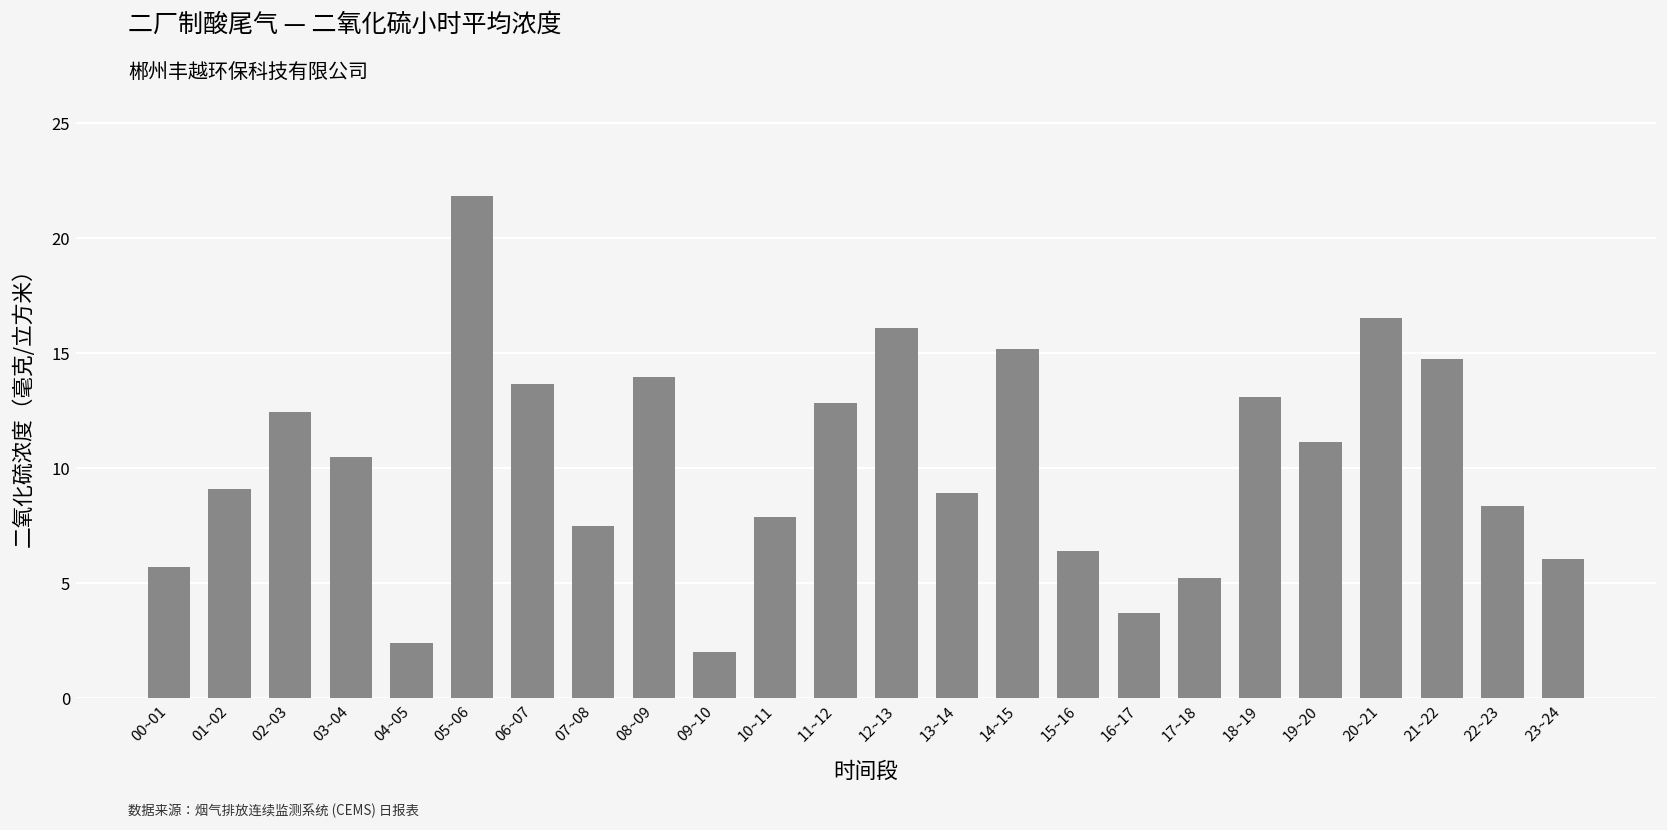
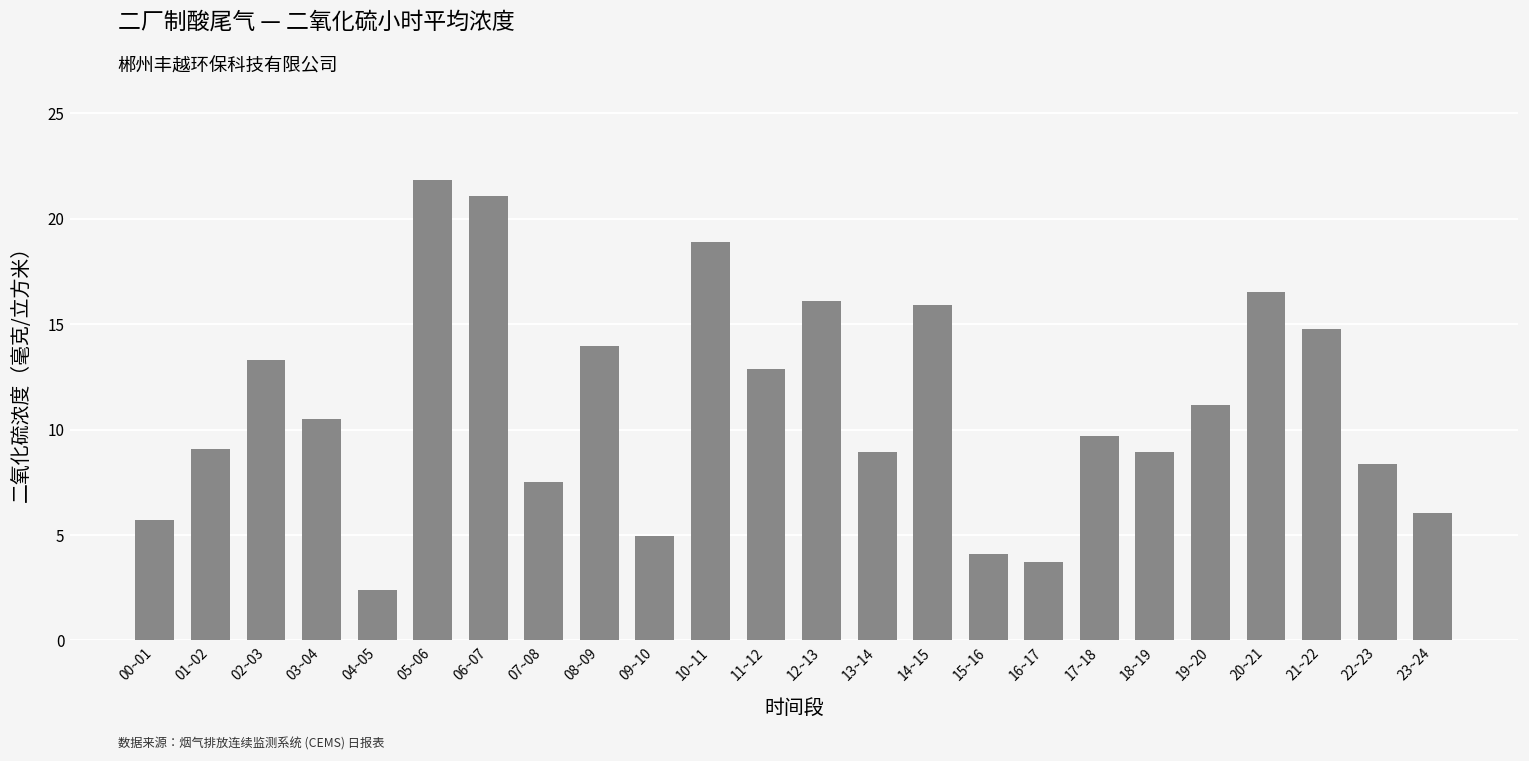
02~03: 12.5 -> 13.3
06~07: 13.7 -> 21.1
09~10: 2.0 -> 5.0
10~11: 7.9 -> 18.9
14~15: 15.2 -> 15.9
15~16: 6.4 -> 4.1
17~18: 5.2 -> 9.7
18~19: 13.1 -> 8.9
